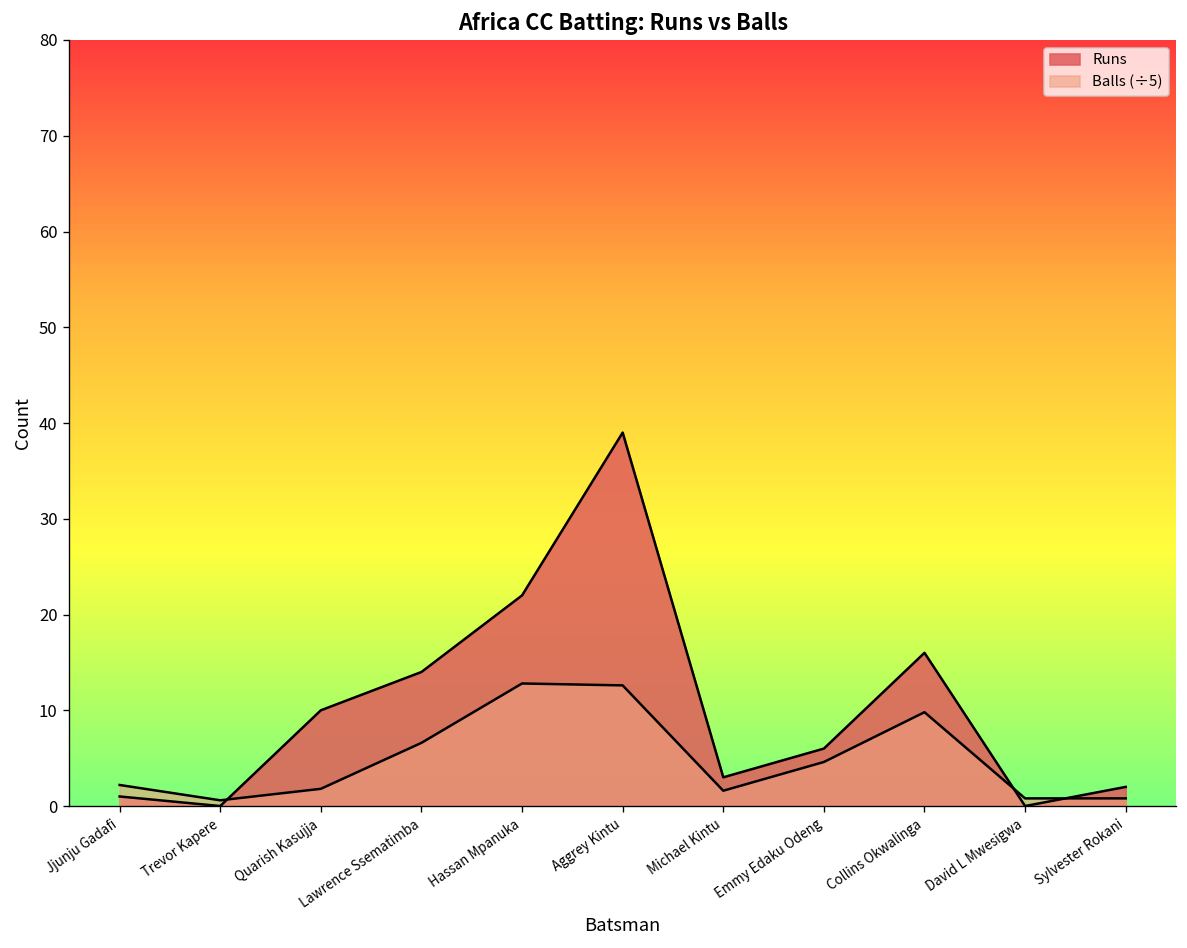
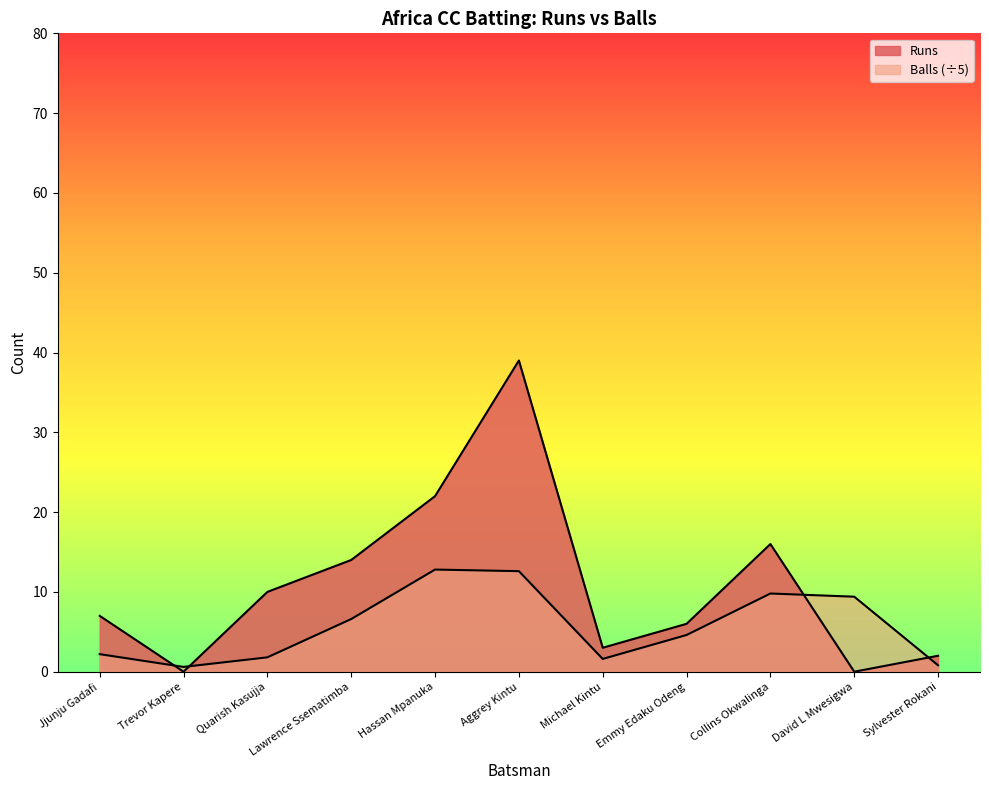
Runs, Jjunju Gadafi: 1 -> 7
Balls (÷5), David L Mwesigwa: 1 -> 9
